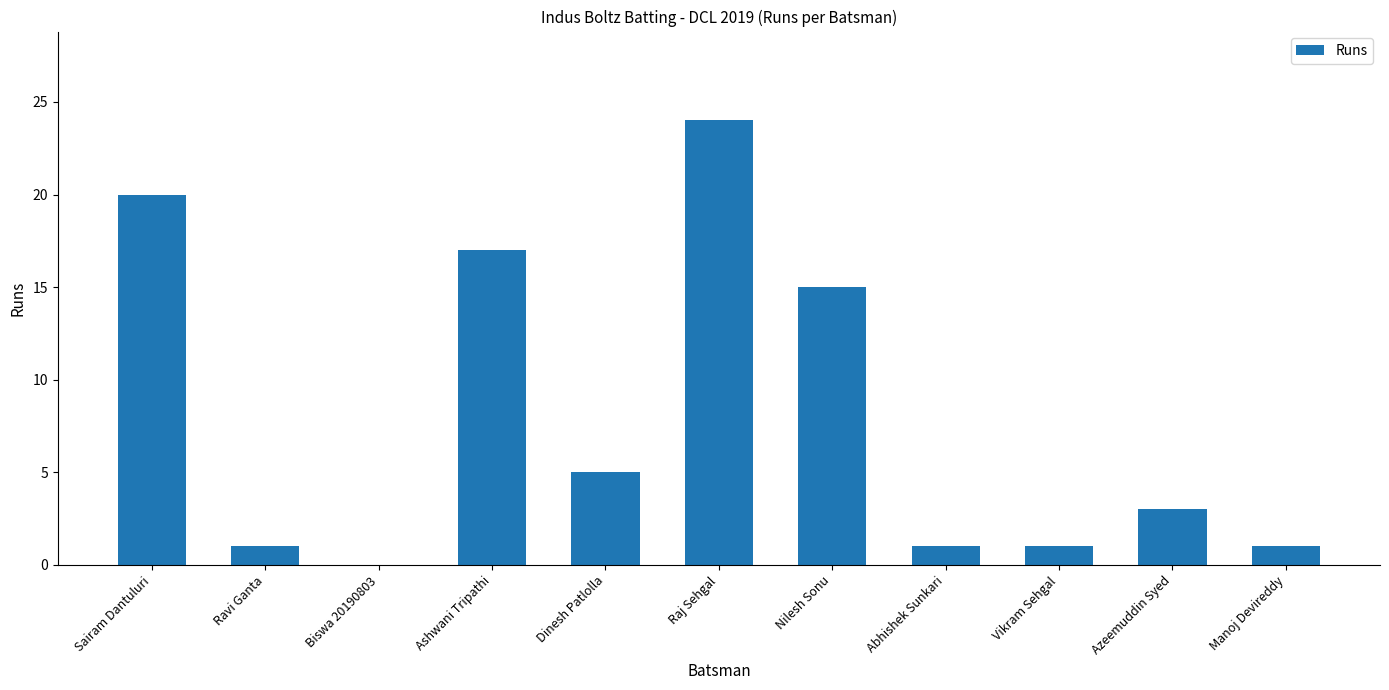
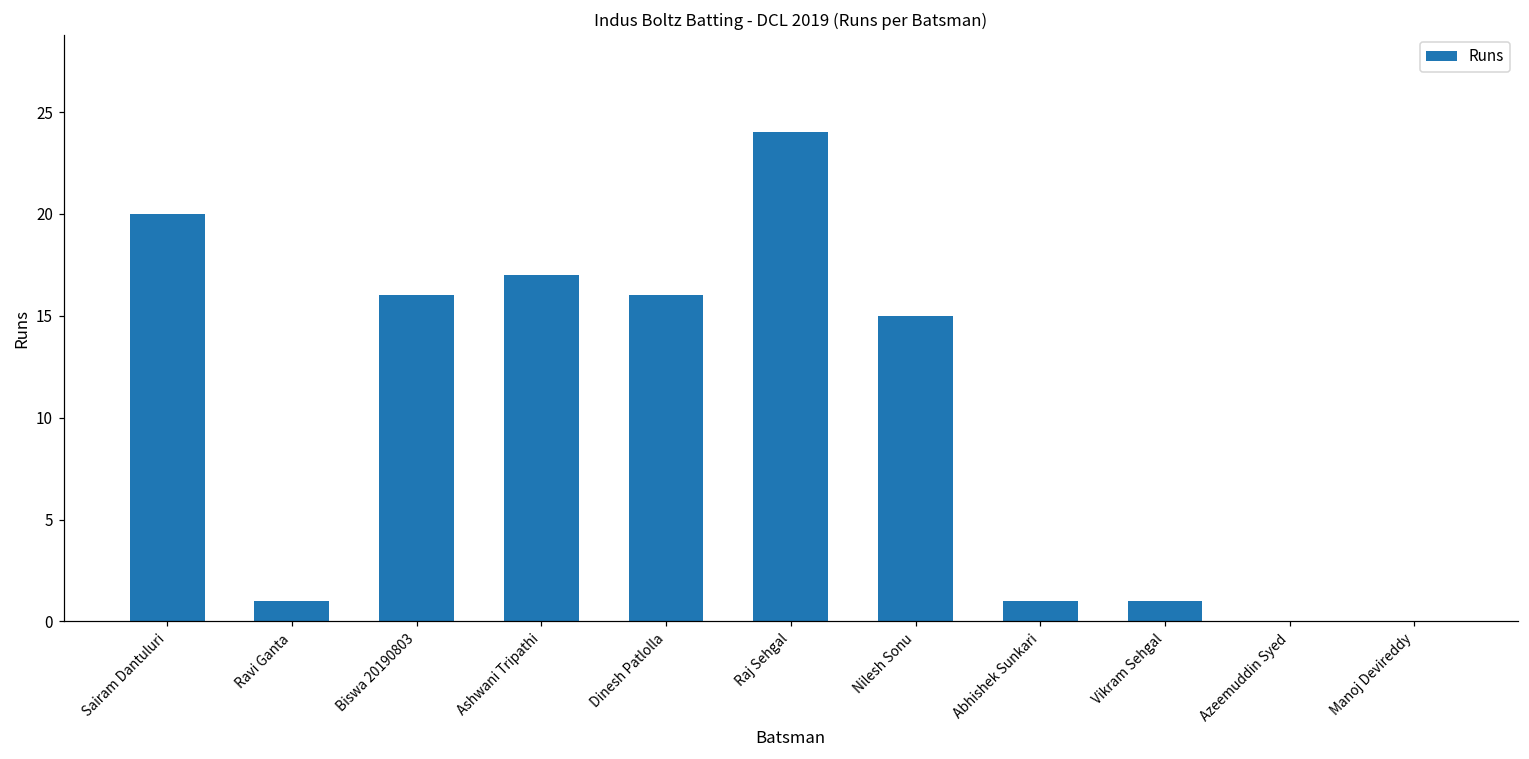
Biswa 20190803: 0 -> 16
Dinesh Patlolla: 5 -> 16
Azeemuddin Syed: 3 -> 0
Manoj Devireddy: 1 -> 0
